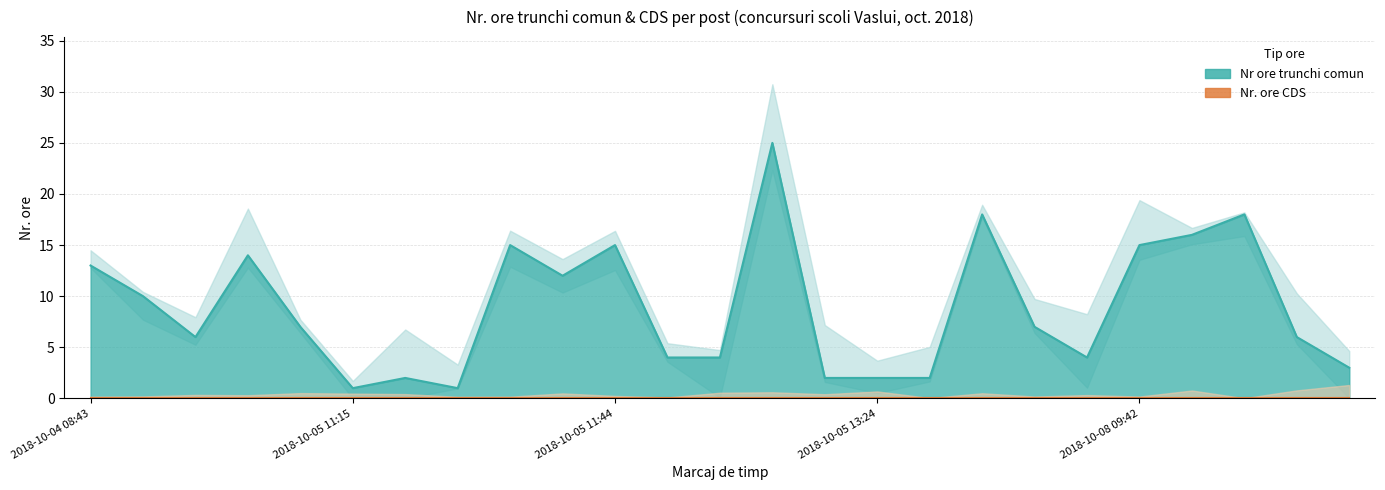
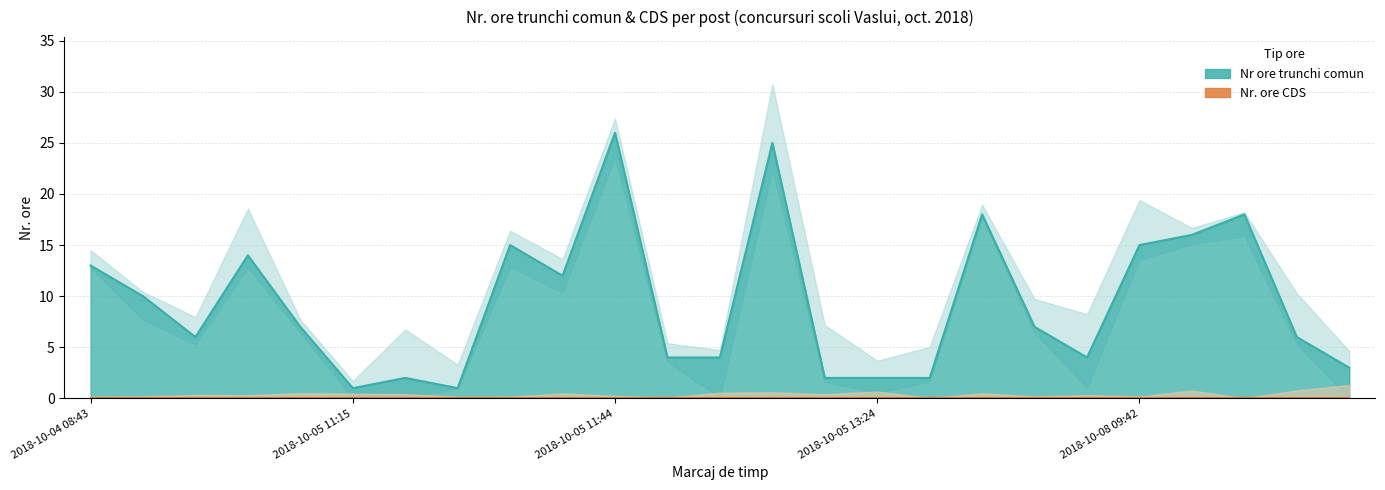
Nr ore trunchi comun, 2018-10-05 11:44: 15 -> 26
